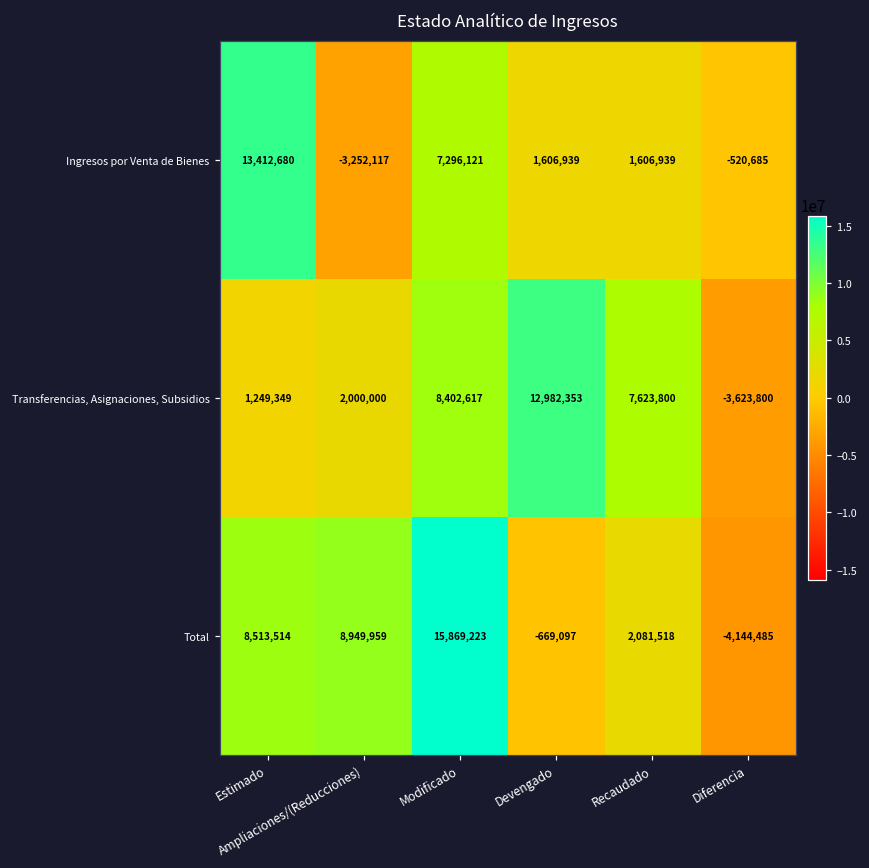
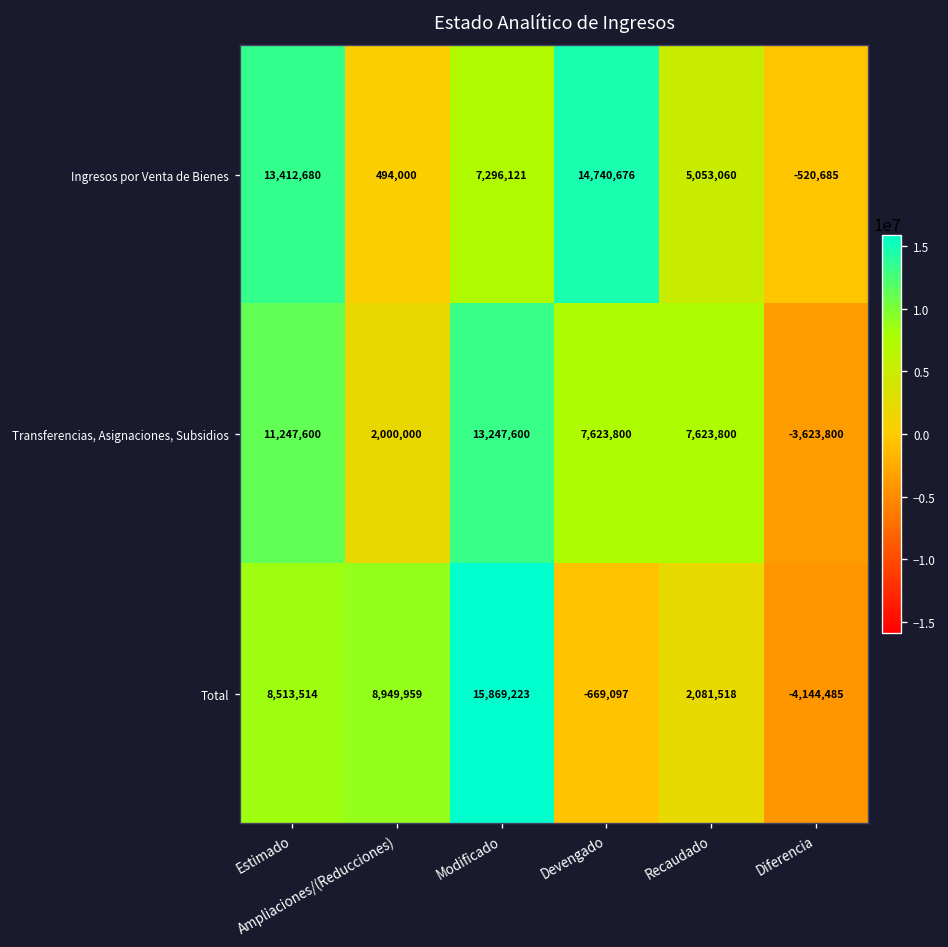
Ingresos por Venta de Bienes, Ampliaciones/(Reducciones): -3,252,117 -> 494,000
Ingresos por Venta de Bienes, Devengado: 1,606,939 -> 14,740,676
Ingresos por Venta de Bienes, Recaudado: 1,606,939 -> 5,053,060
Transferencias, Asignaciones, Subsidios, Estimado: 1,249,349 -> 11,247,600
Transferencias, Asignaciones, Subsidios, Modificado: 8,402,617 -> 13,247,600
Transferencias, Asignaciones, Subsidios, Devengado: 12,982,353 -> 7,623,800
